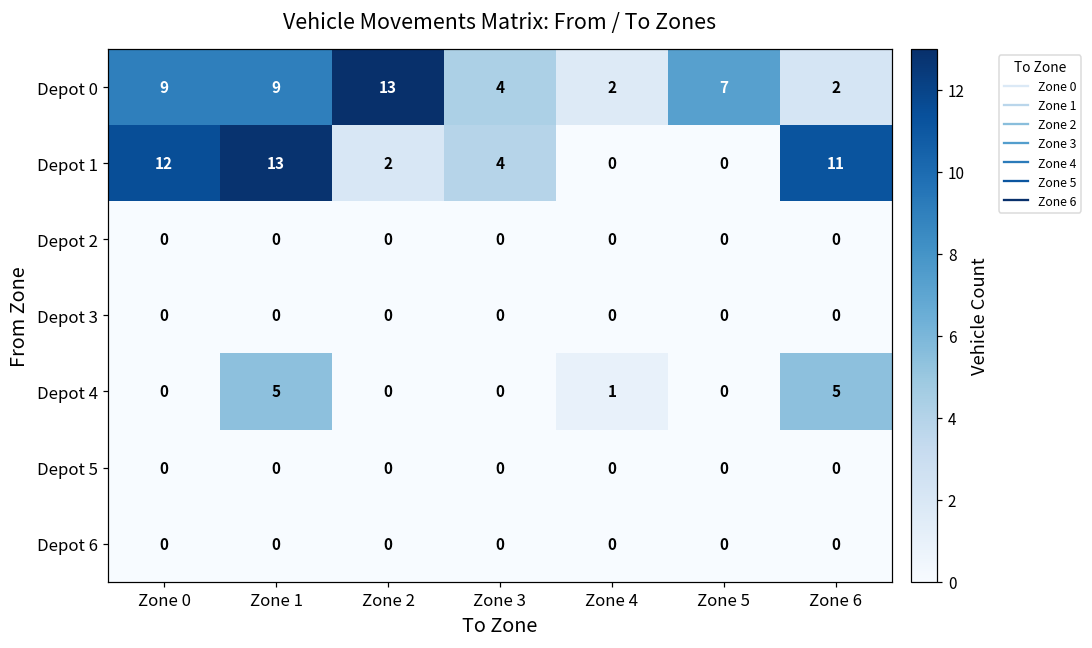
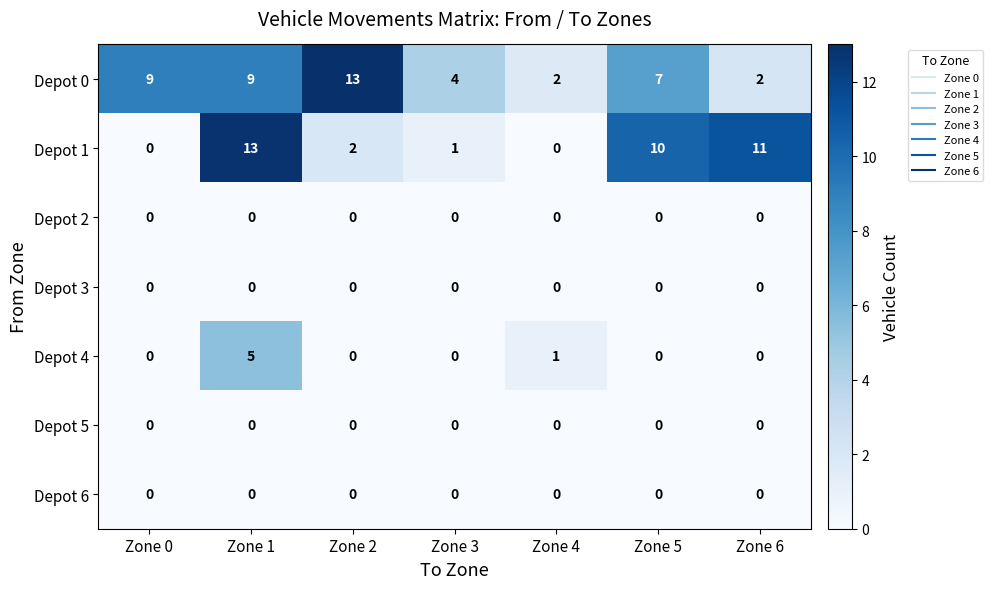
Depot 1, Zone 0: 12 -> 0
Depot 1, Zone 3: 4 -> 1
Depot 1, Zone 5: 0 -> 10
Depot 4, Zone 6: 5 -> 0
